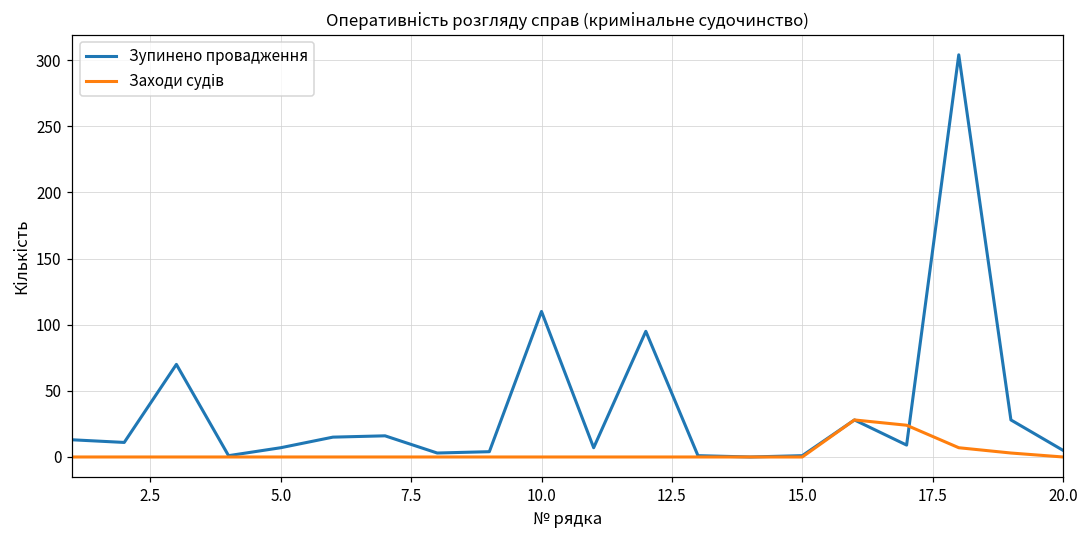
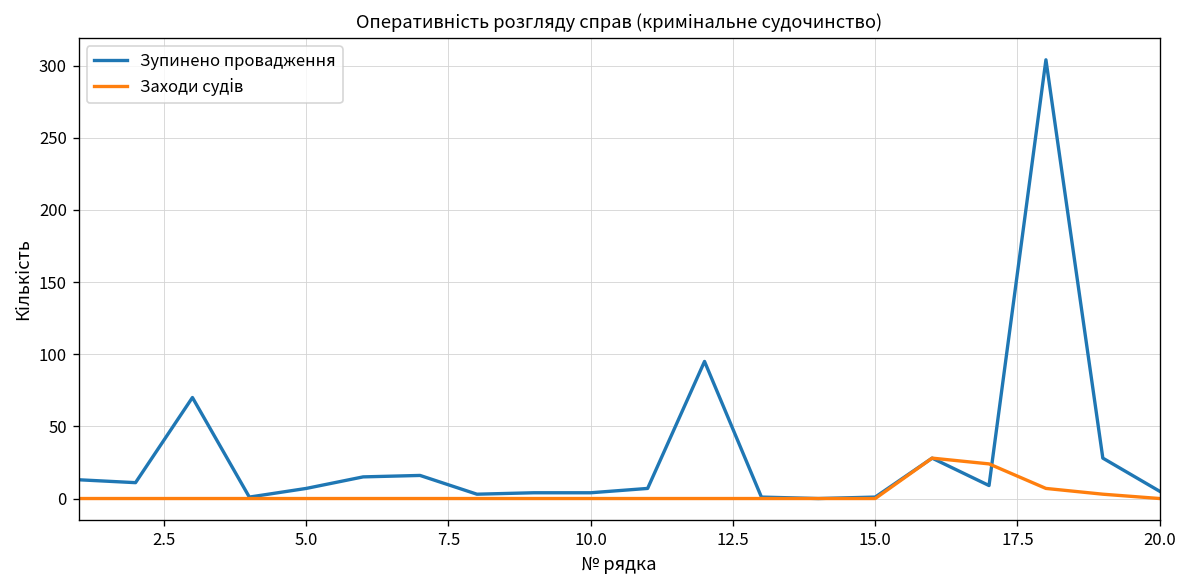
Зупинено провадження, 10.0: 110 -> 4
